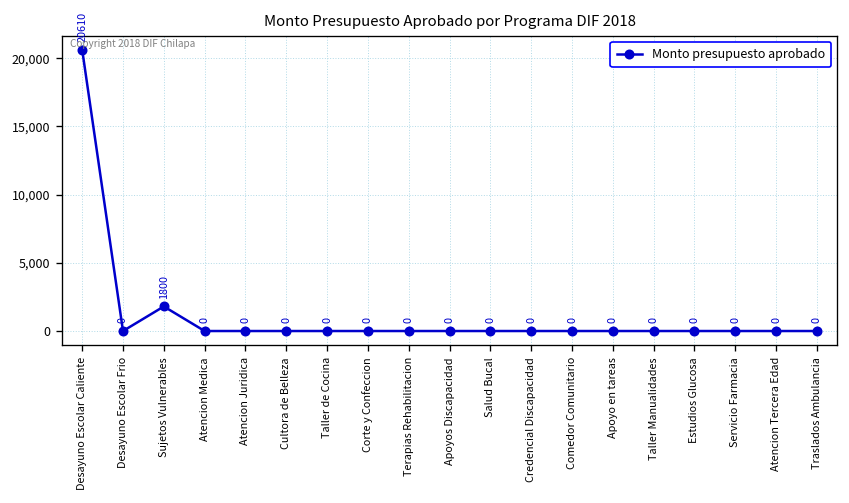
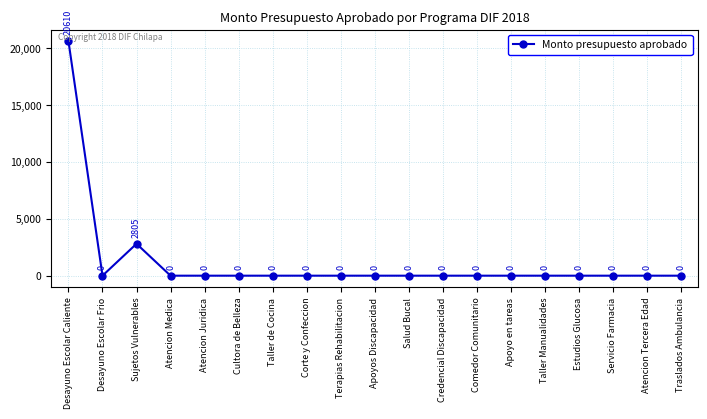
Sujetos Vulnerables: 1800 -> 2805
